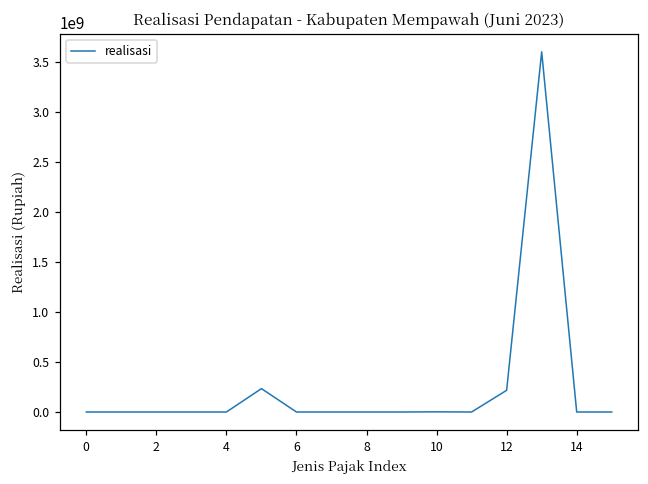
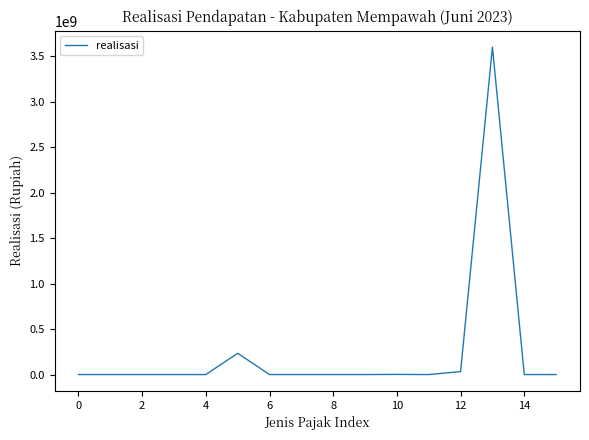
12: 200000000 -> 0
